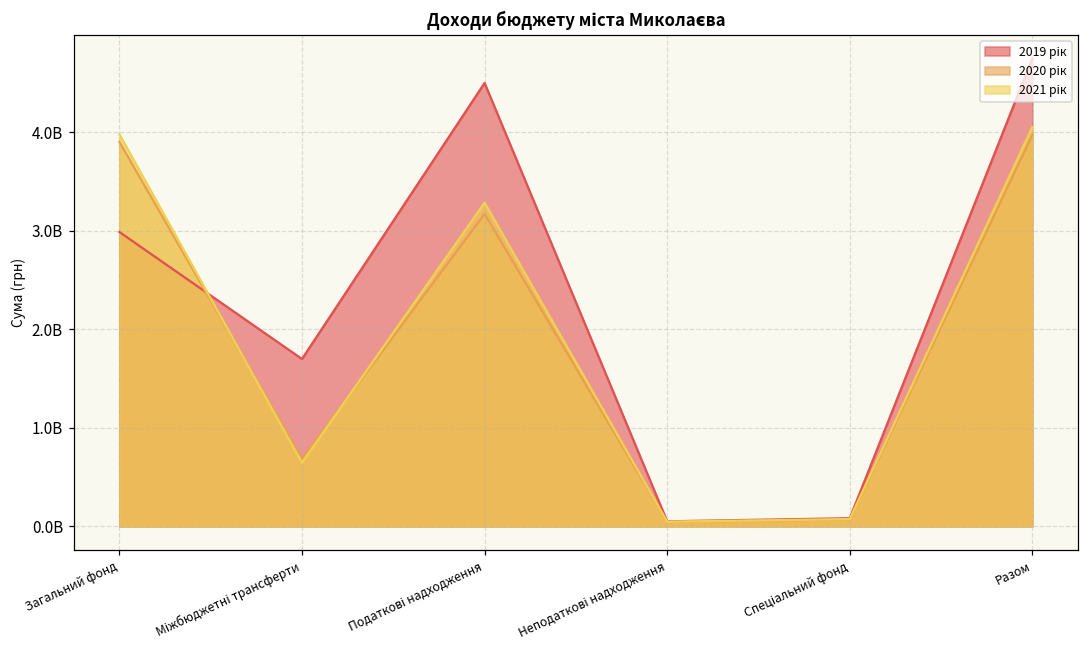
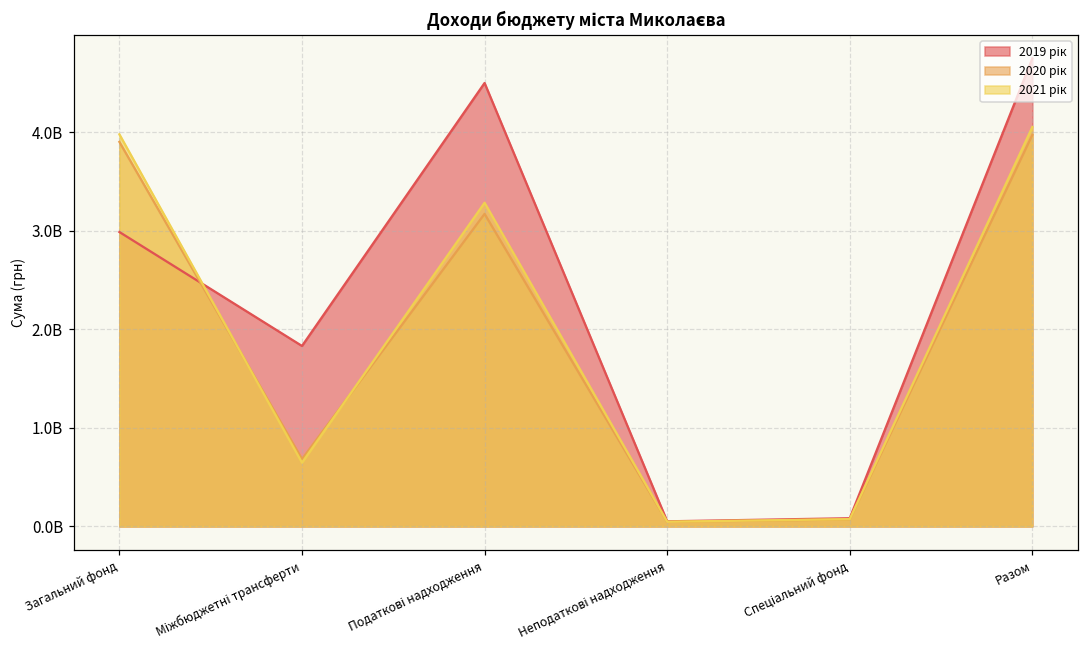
2019 рік, Міжбюджетні трансферти: 1700000000 -> 1800000000
